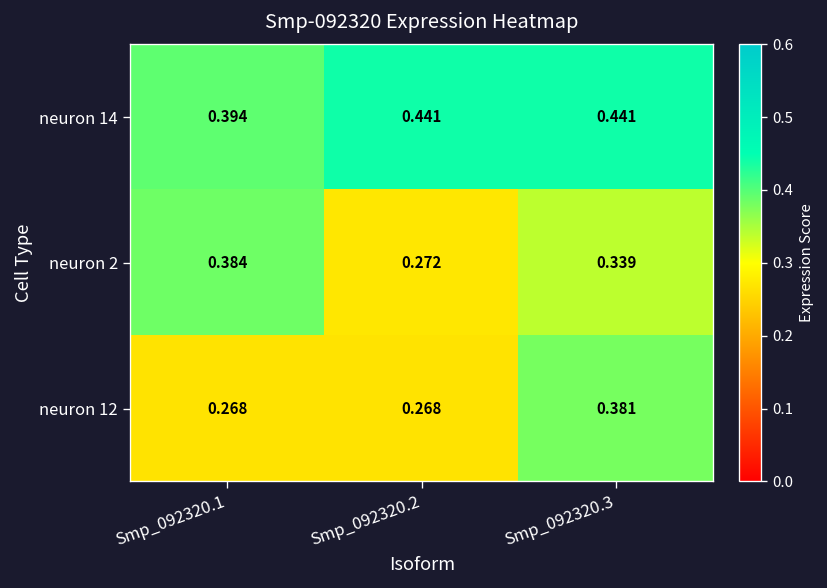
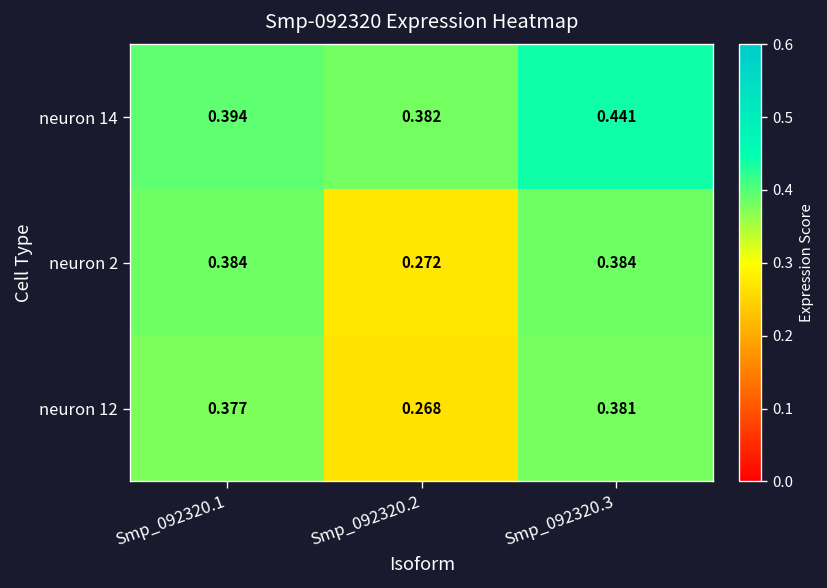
neuron 14, Smp_092320.2: 0.441 -> 0.382
neuron 2, Smp_092320.3: 0.339 -> 0.384
neuron 12, Smp_092320.1: 0.268 -> 0.377
